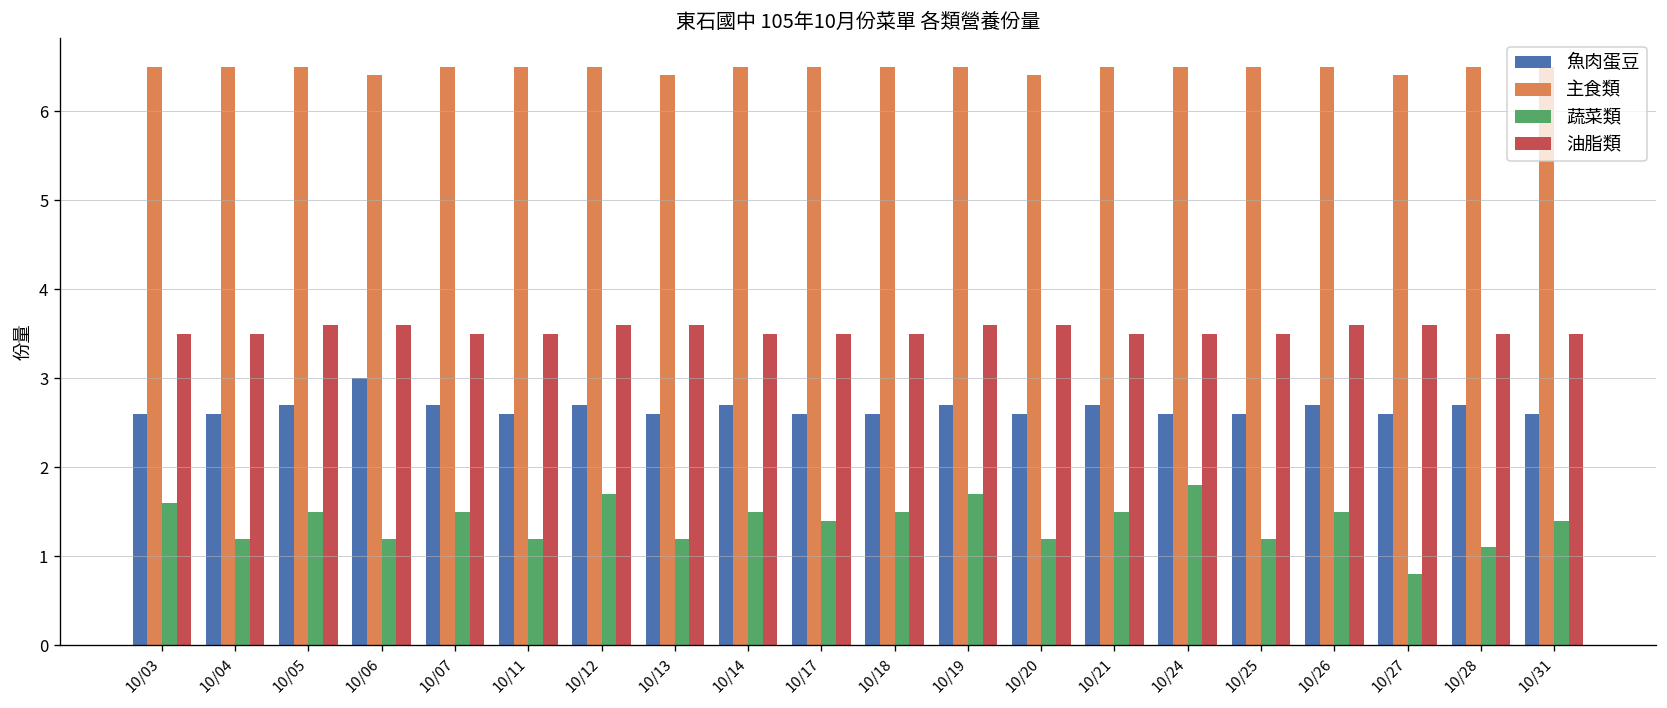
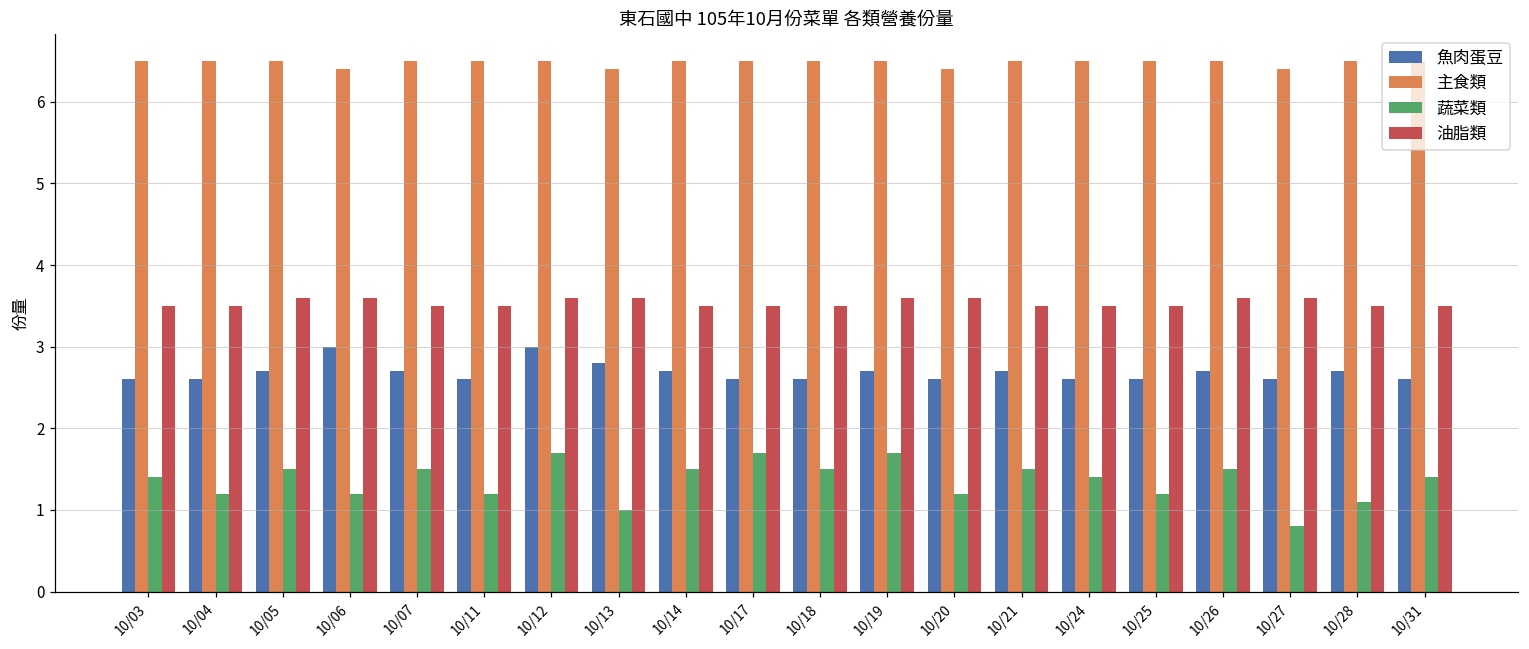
蔬菜類, 10/03: 1.6 -> 1.4
魚肉蛋豆, 10/12: 2.7 -> 3.0
魚肉蛋豆, 10/13: 2.6 -> 2.8
蔬菜類, 10/13: 1.2 -> 1.0
蔬菜類, 10/17: 1.4 -> 1.7
蔬菜類, 10/24: 1.8 -> 1.4
